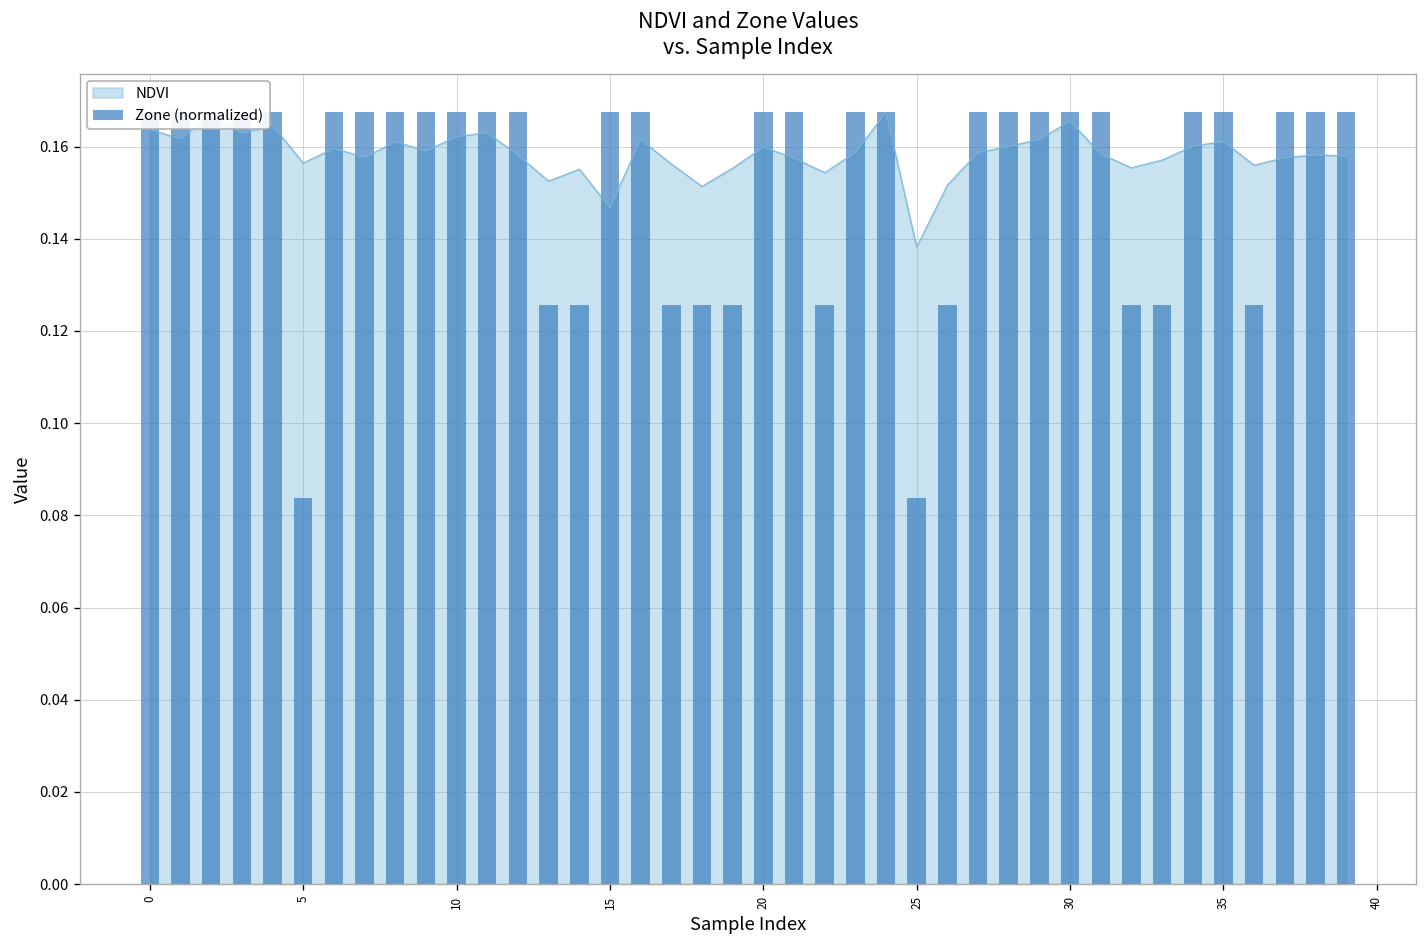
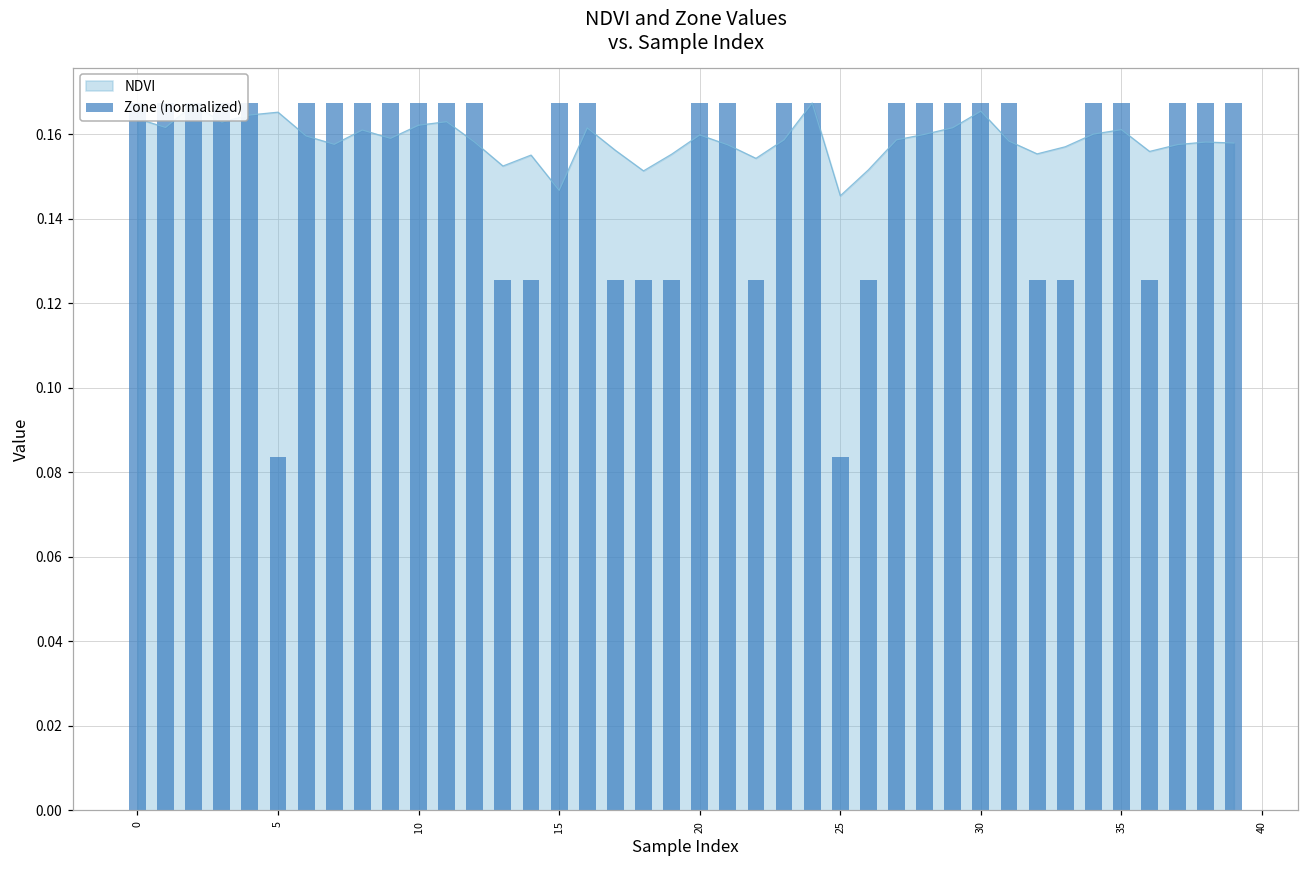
NDVI, 5: 0.156 -> 0.165
NDVI, 25: 0.138 -> 0.145
